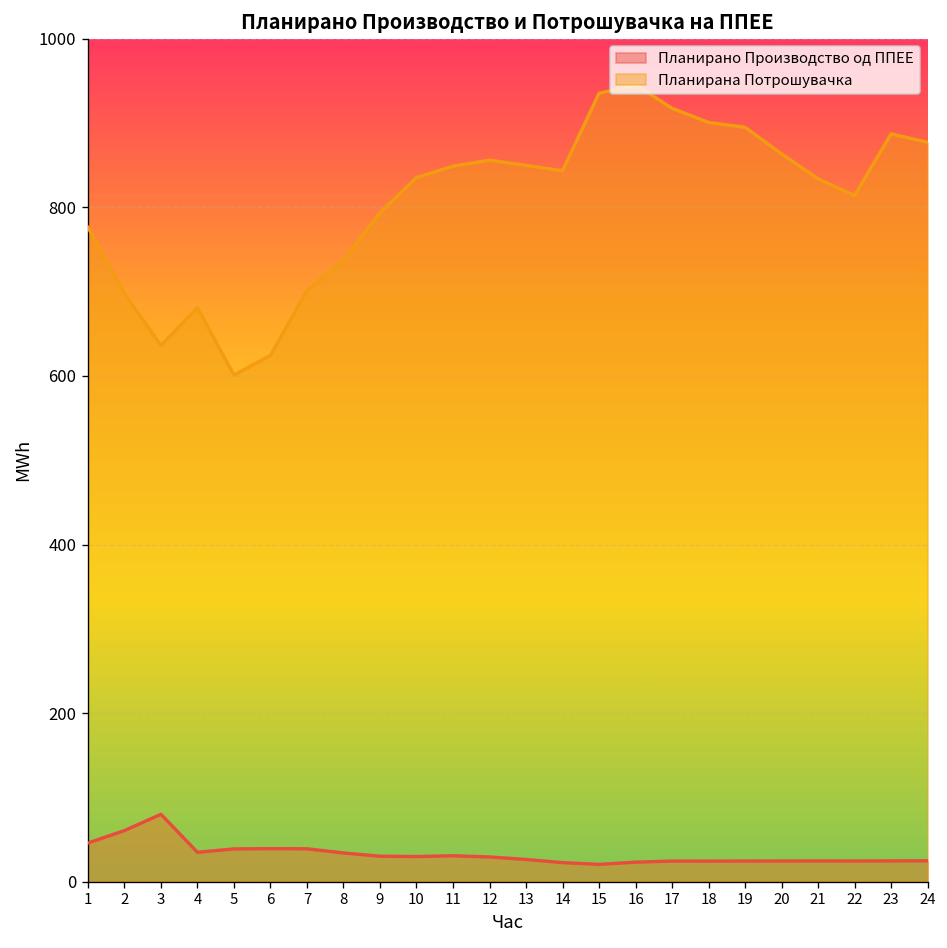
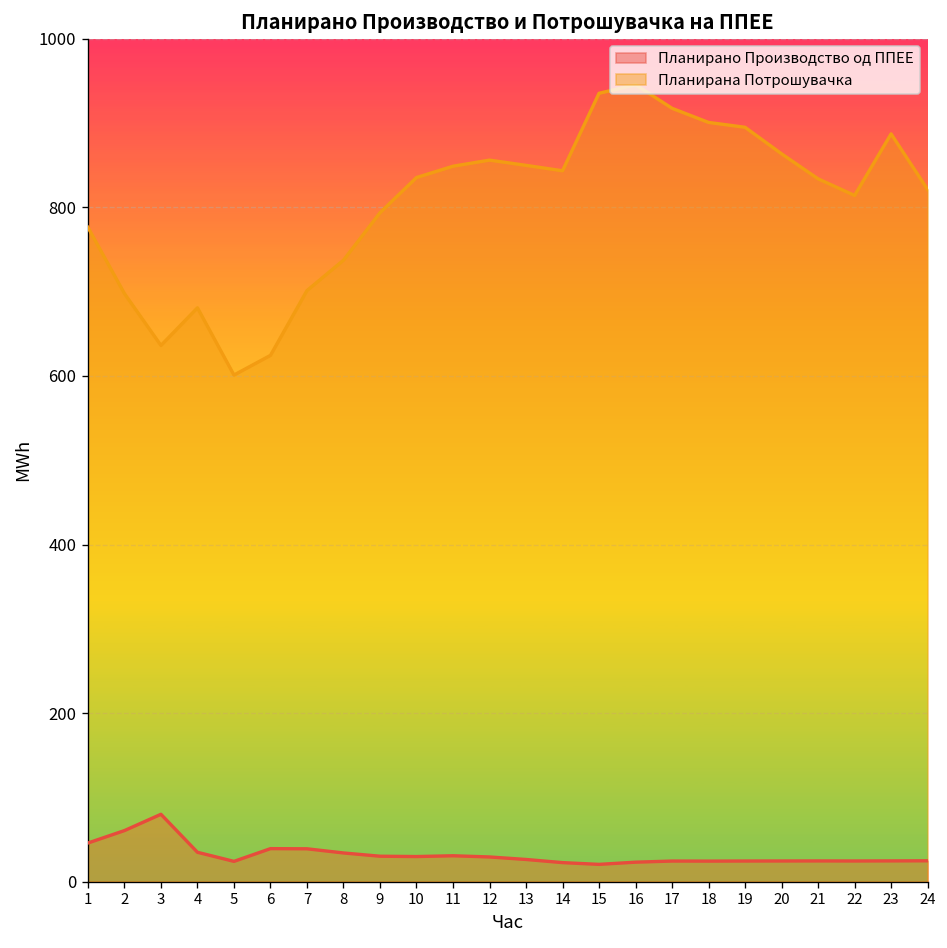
Планирано Производство од ППЕЕ, 5: 40 -> 20
Планирана Потрошувачка, 24: 880 -> 820
